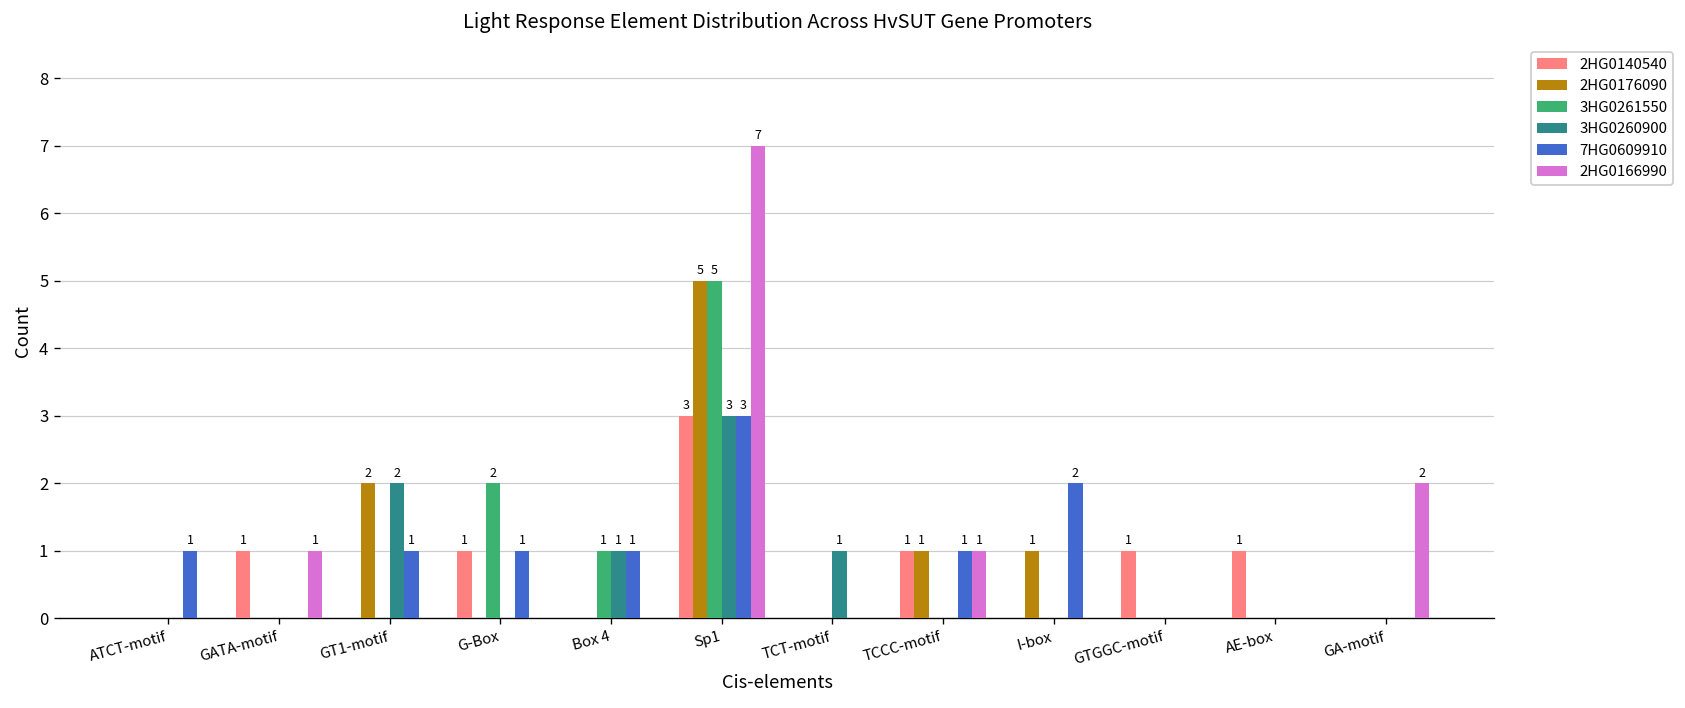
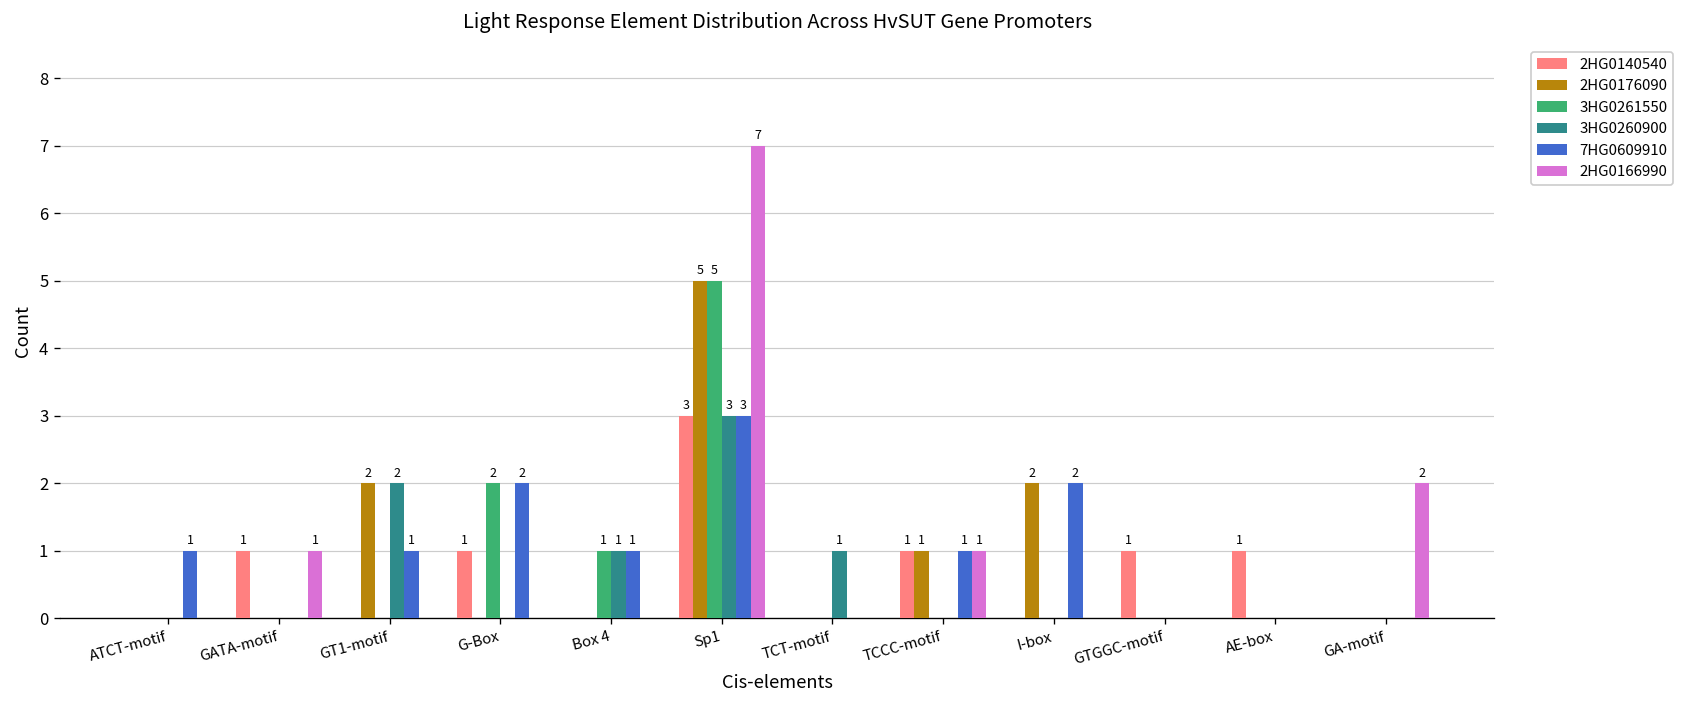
7HG0609910, G-Box: 1 -> 2
2HG0176090, I-box: 1 -> 2
